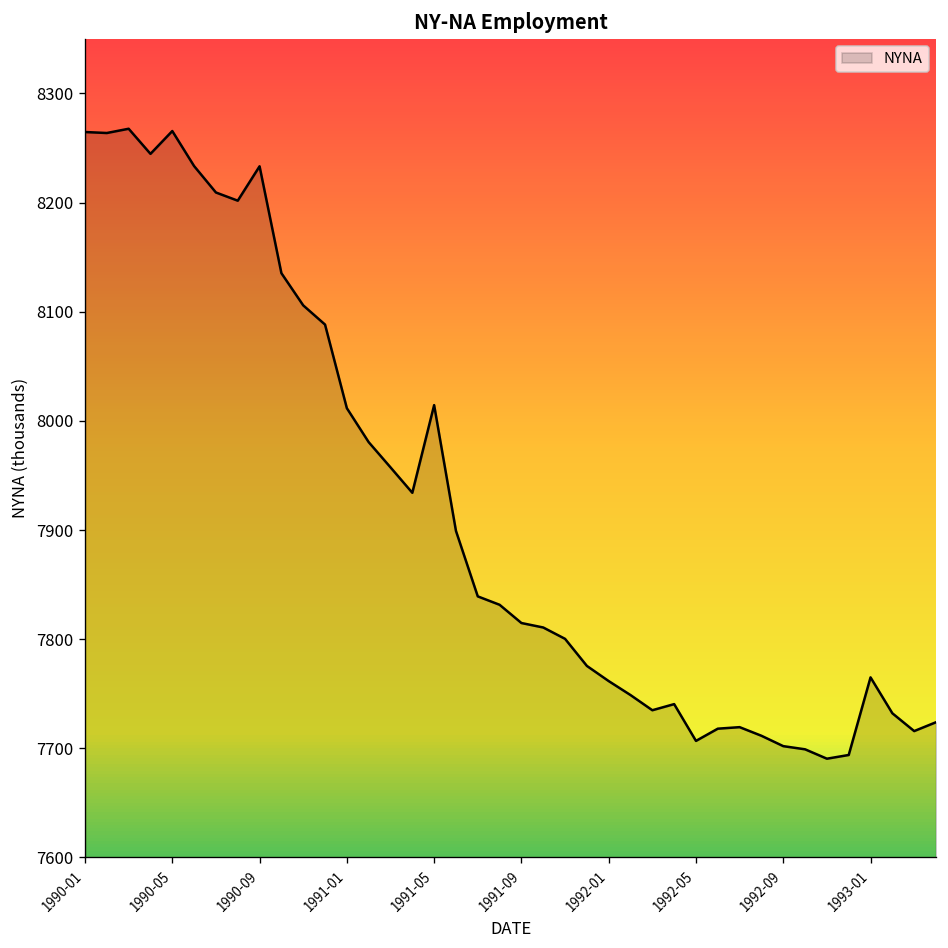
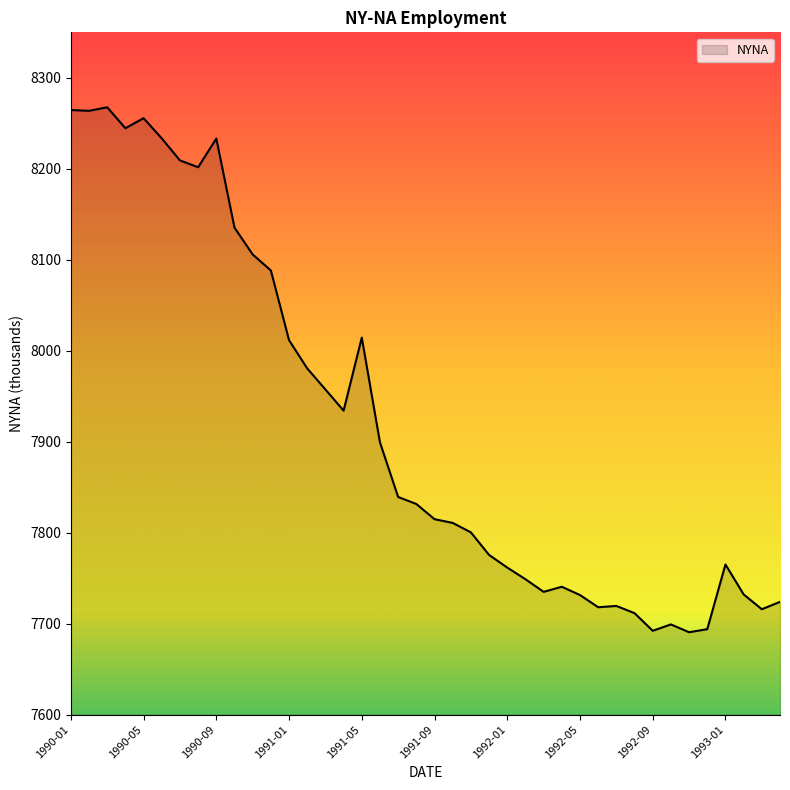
1990-05: 8270 -> 8260
1992-05: 7710 -> 7730
1992-09: 7700 -> 7690
